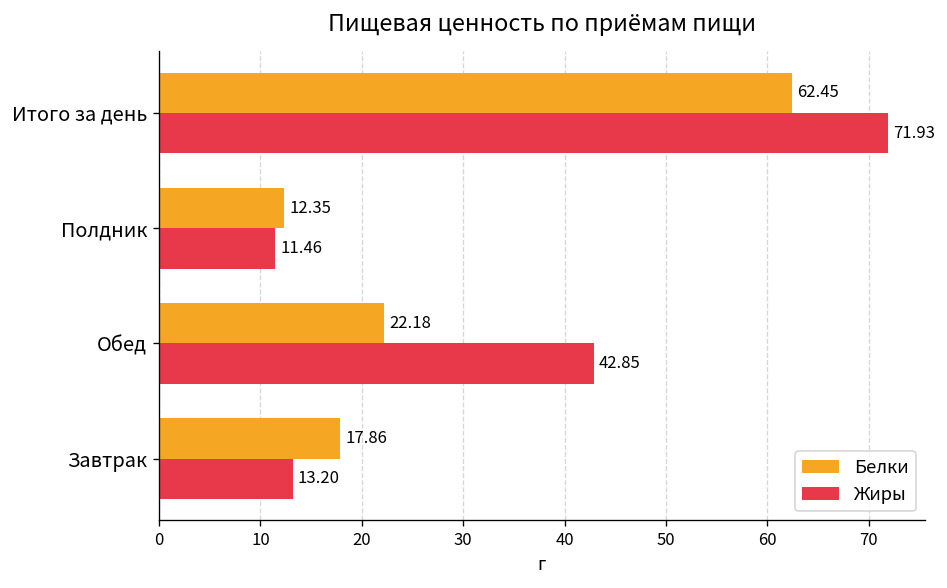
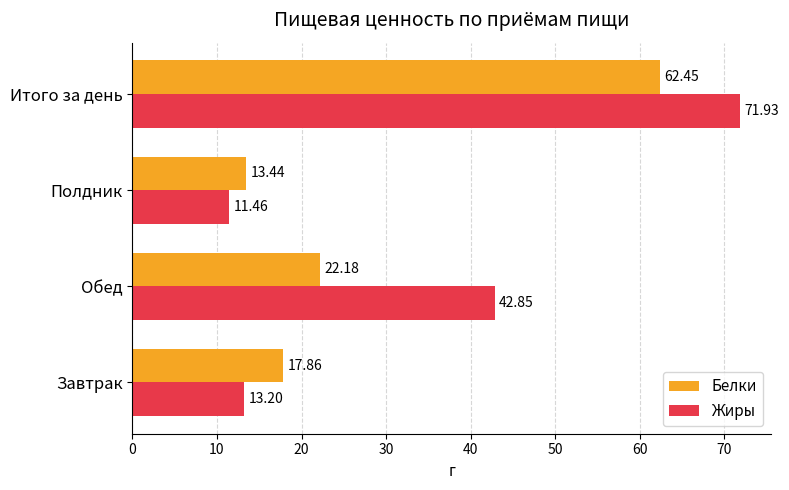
Белки, Полдник: 12.35 -> 13.44
